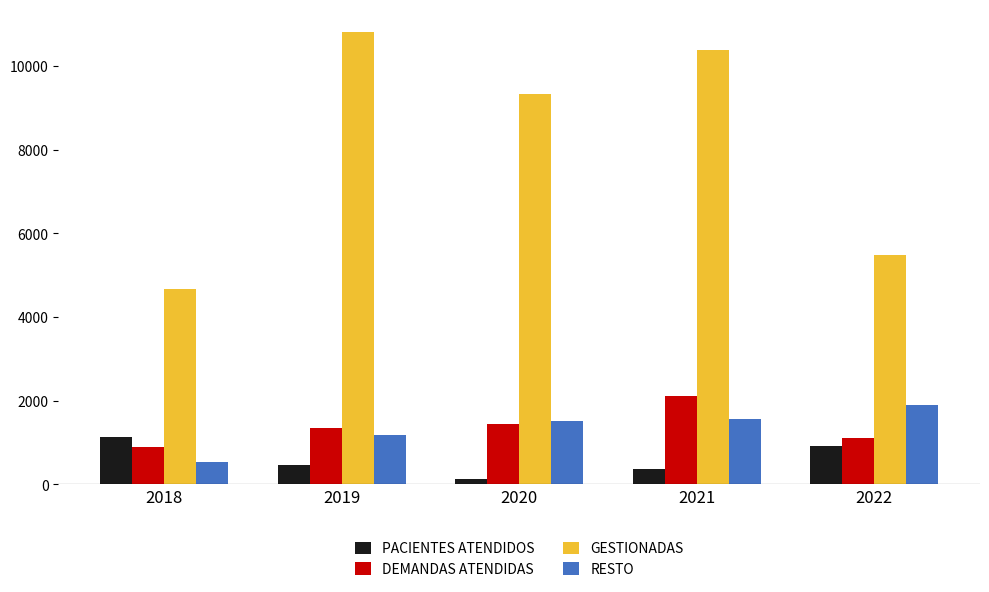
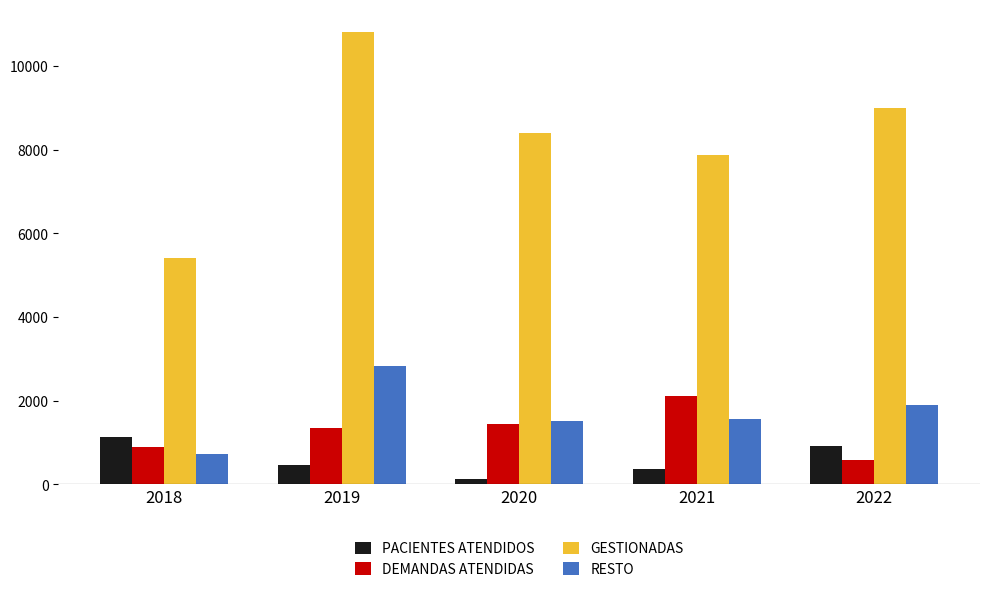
GESTIONADAS, 2018: 4700 -> 5400
RESTO, 2018: 500 -> 700
RESTO, 2019: 1200 -> 2800
GESTIONADAS, 2020: 9300 -> 8400
GESTIONADAS, 2021: 10400 -> 7900
DEMANDAS ATENDIDAS, 2022: 1100 -> 600
GESTIONADAS, 2022: 5500 -> 9000
